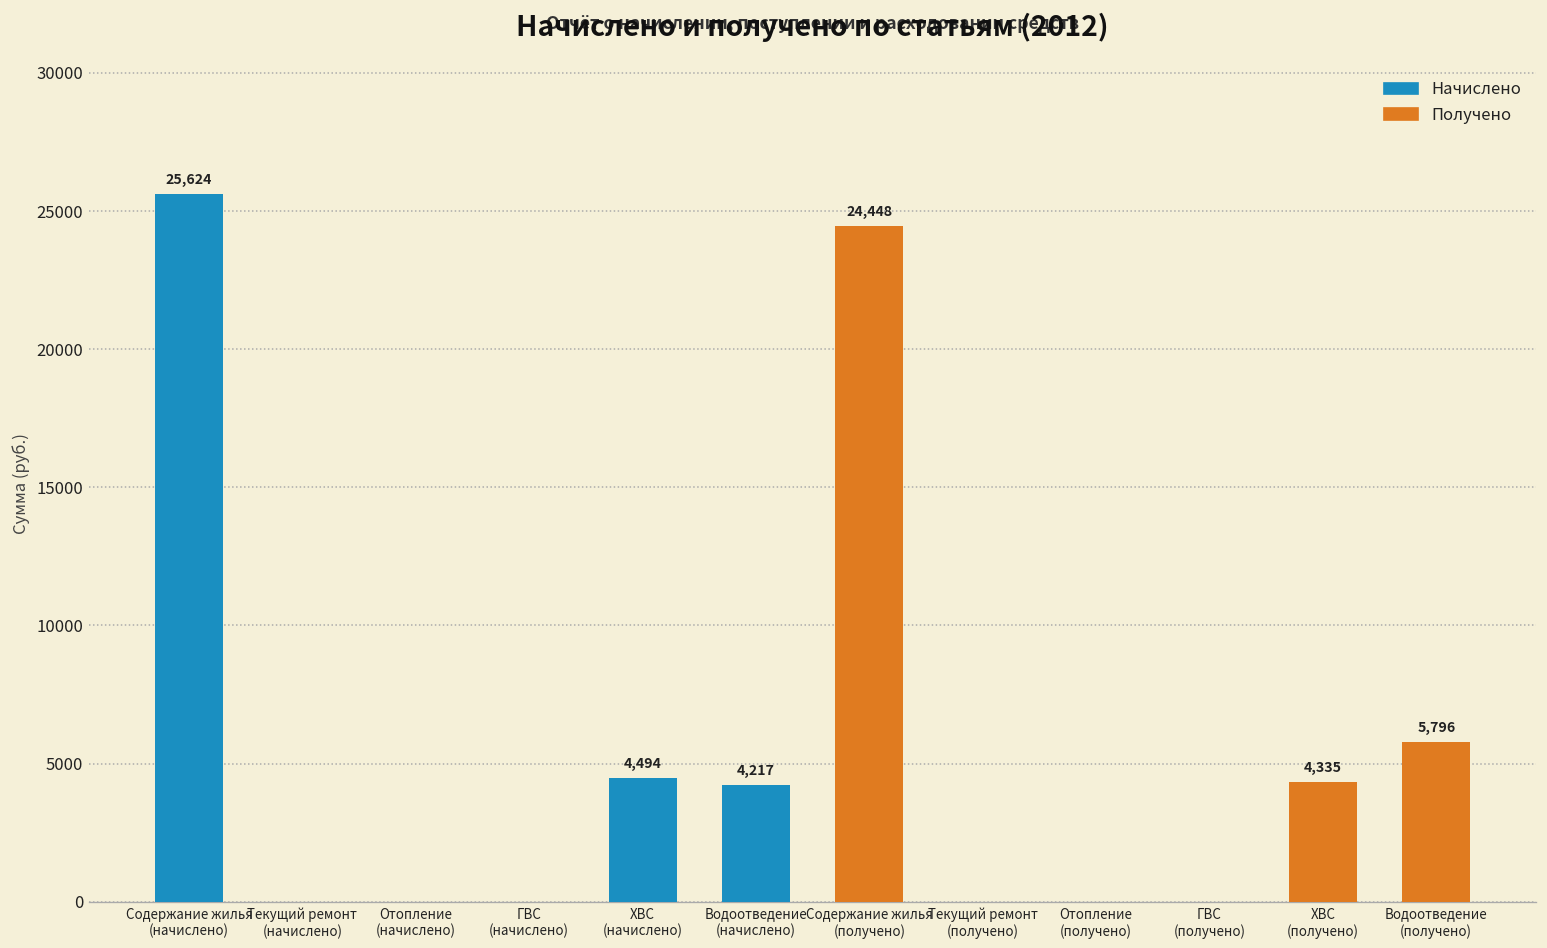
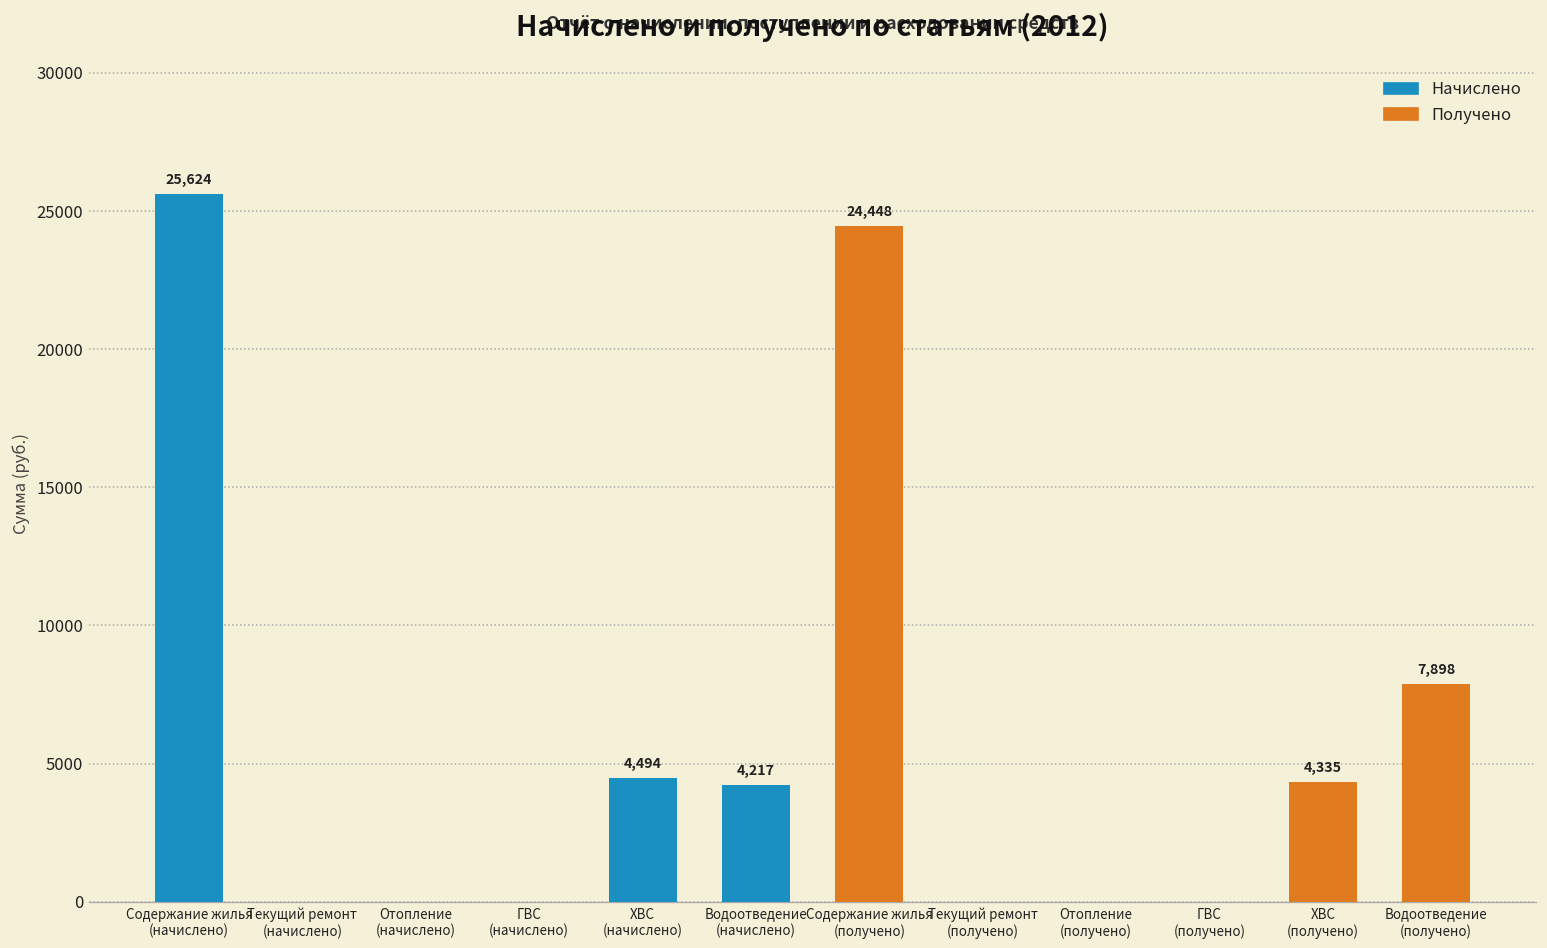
Водоотведение (получено): 5,796 -> 7,898
